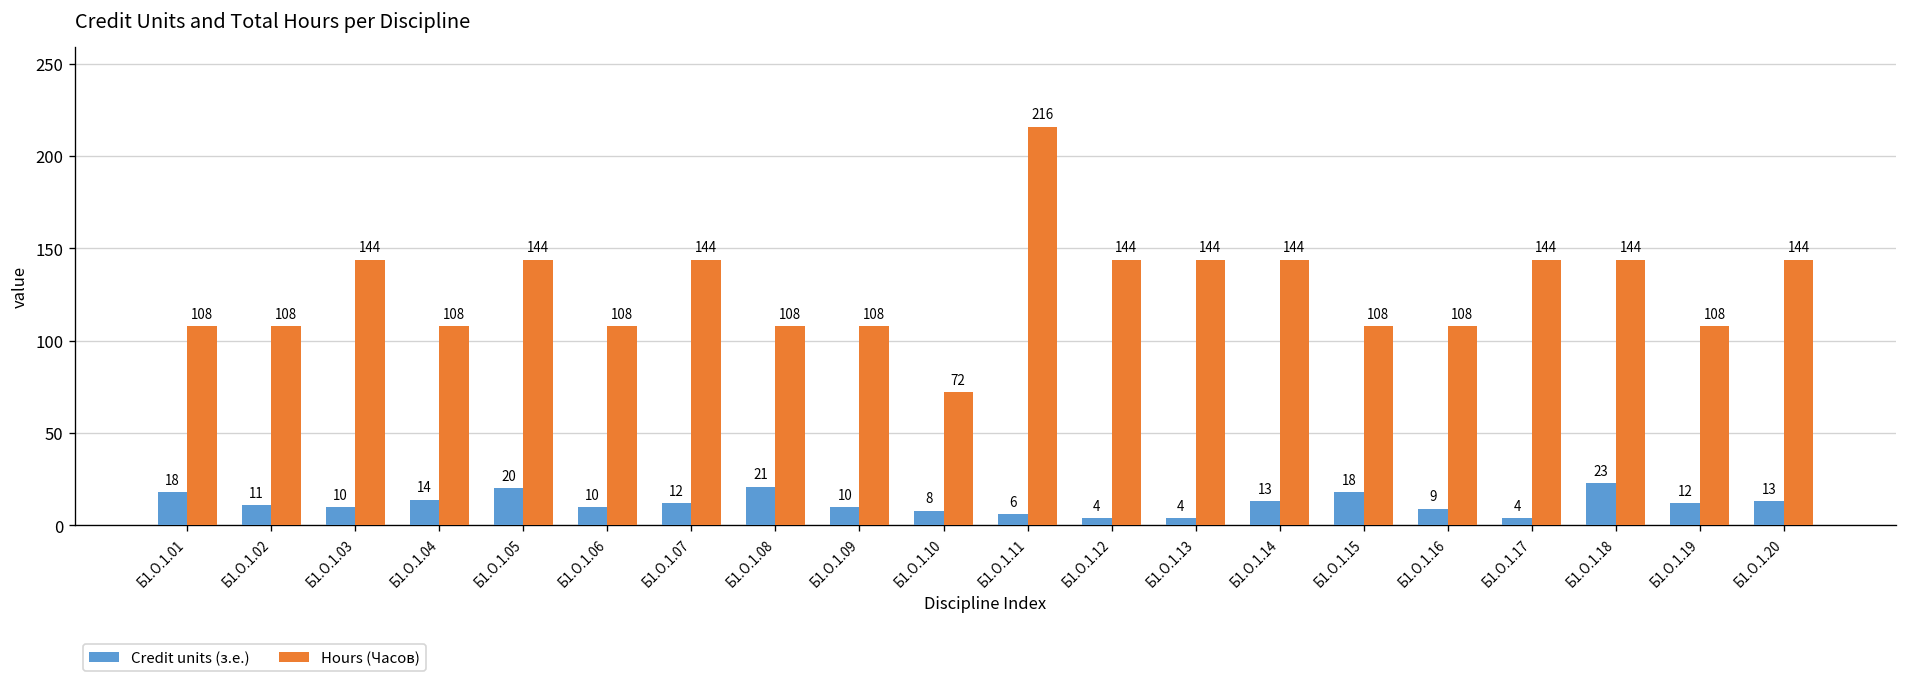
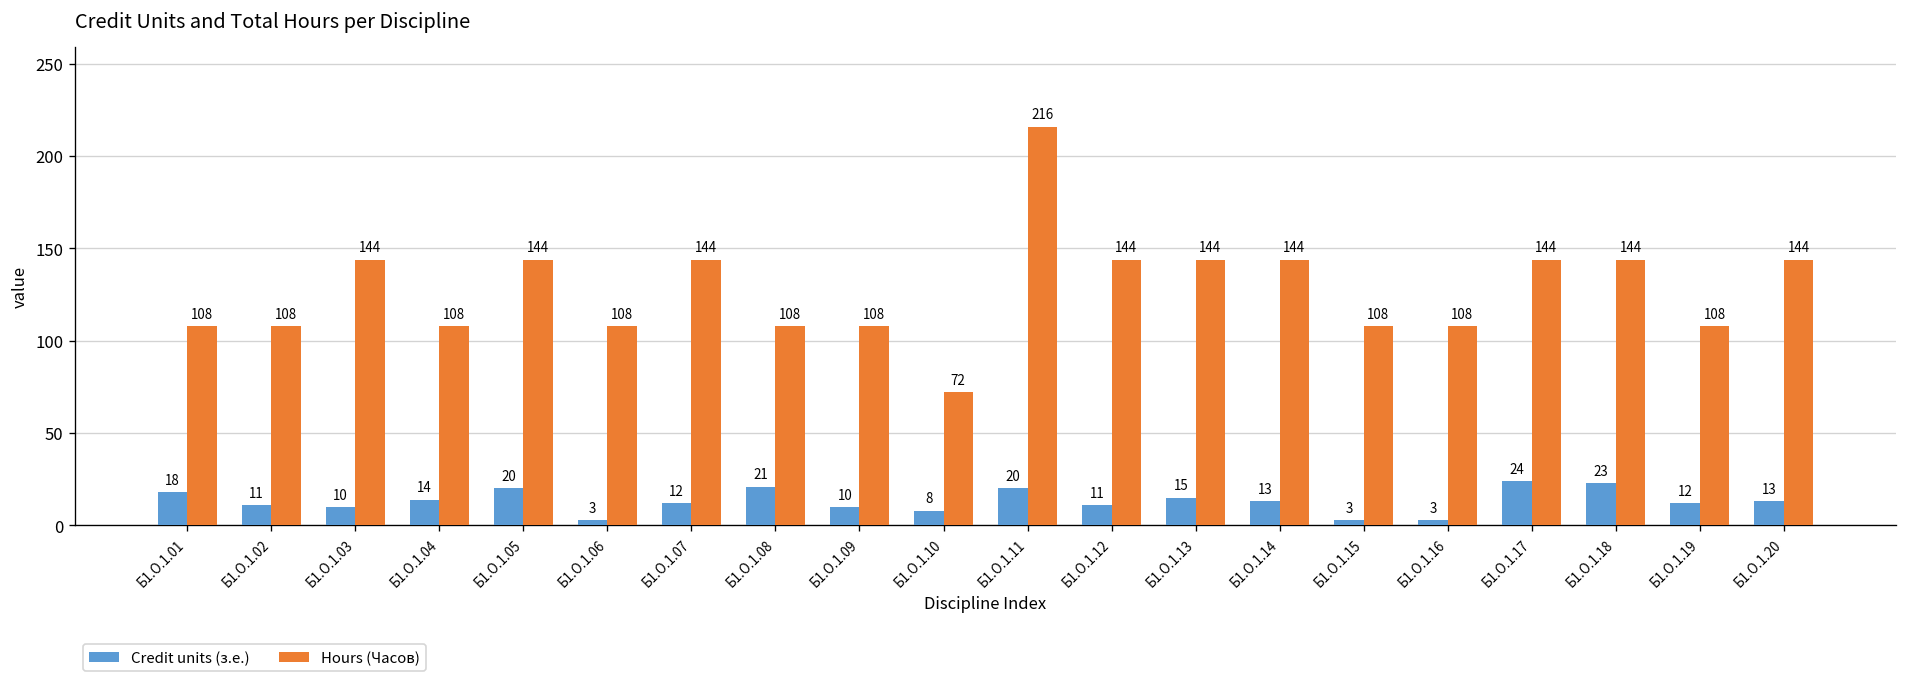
Credit units (з.е.), Б1.О.1.06: 10 -> 3
Credit units (з.е.), Б1.О.1.11: 6 -> 20
Credit units (з.е.), Б1.О.1.12: 4 -> 11
Credit units (з.е.), Б1.О.1.13: 4 -> 15
Credit units (з.е.), Б1.О.1.15: 18 -> 3
Credit units (з.е.), Б1.О.1.16: 9 -> 3
Credit units (з.е.), Б1.О.1.17: 4 -> 24
